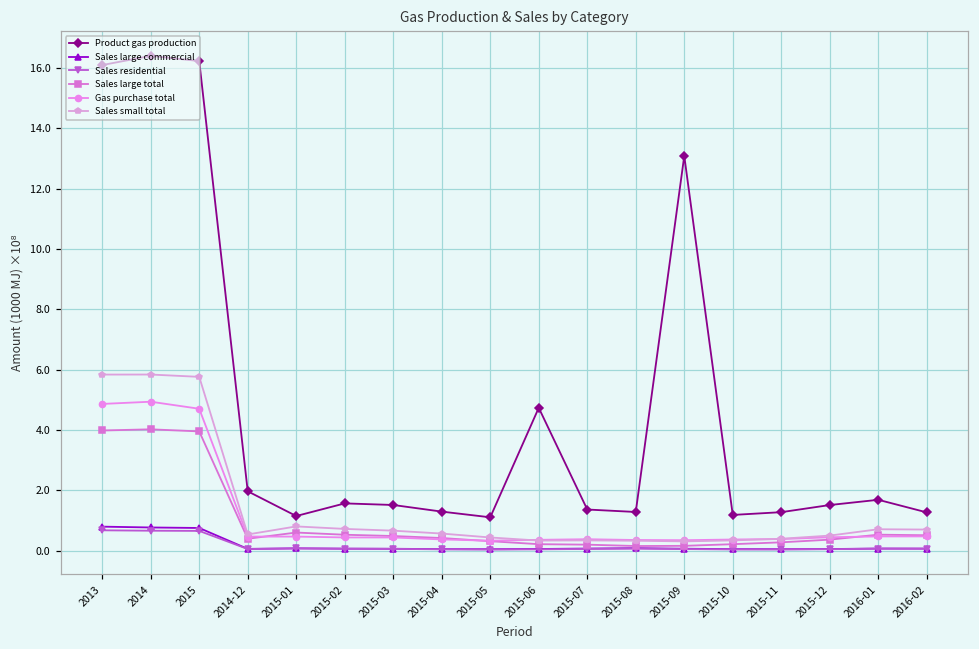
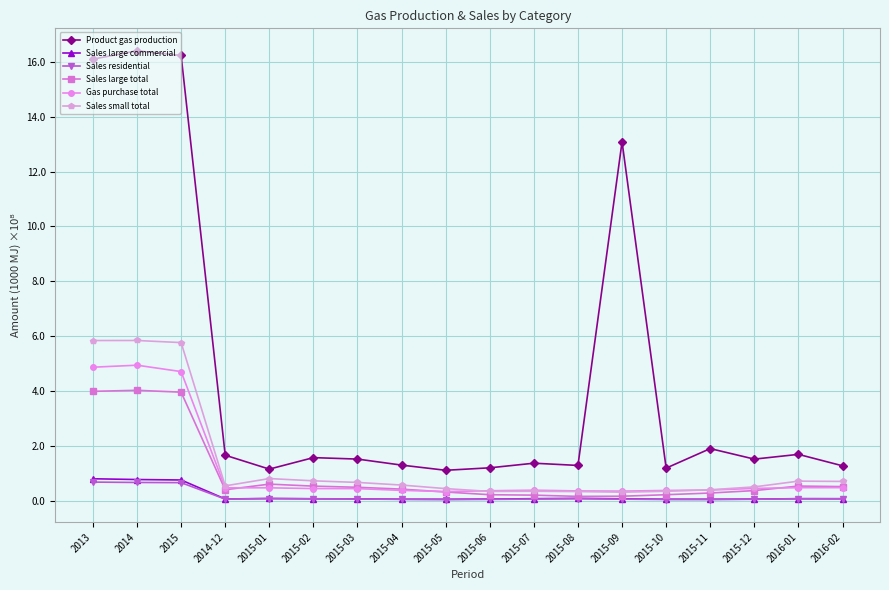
Product gas production, 2014-12: 2.0 -> 1.7
Product gas production, 2015-06: 4.7 -> 1.2
Product gas production, 2015-11: 1.3 -> 1.9
